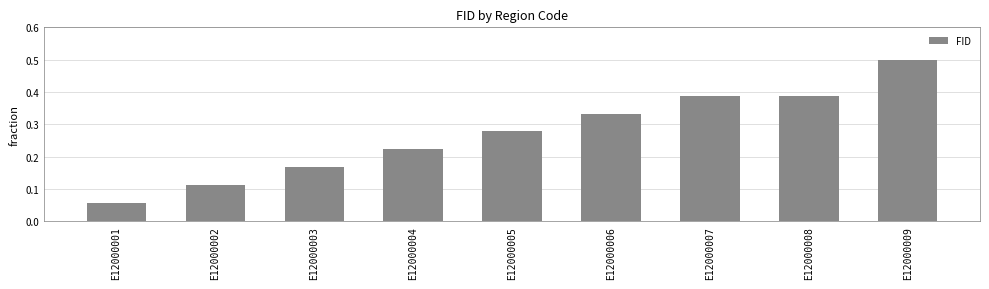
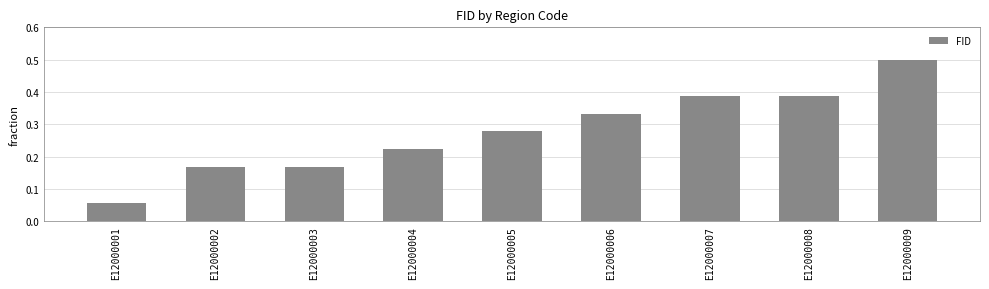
E12000002: 0.11 -> 0.17
